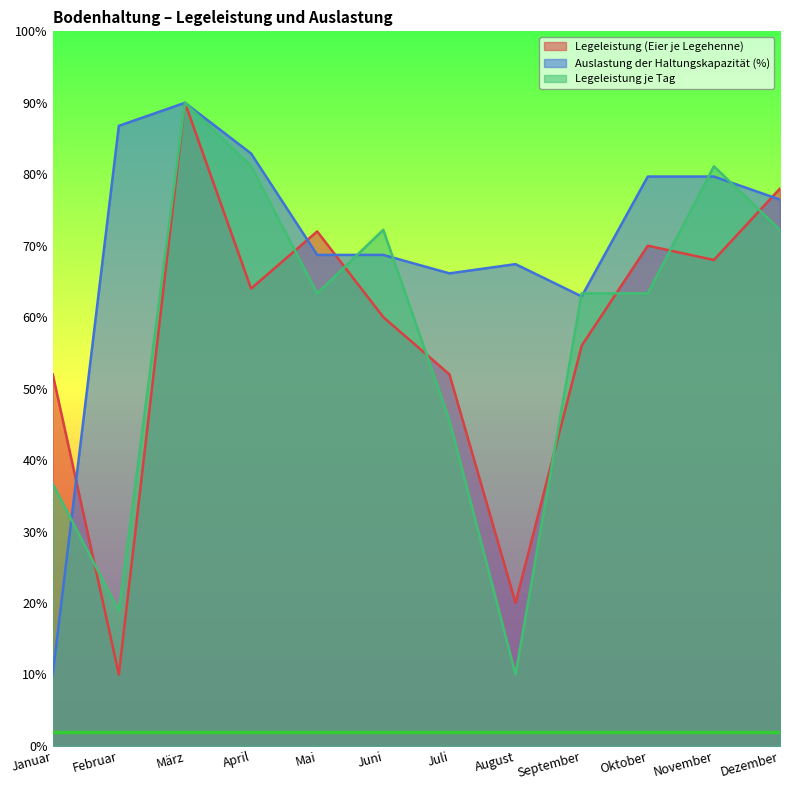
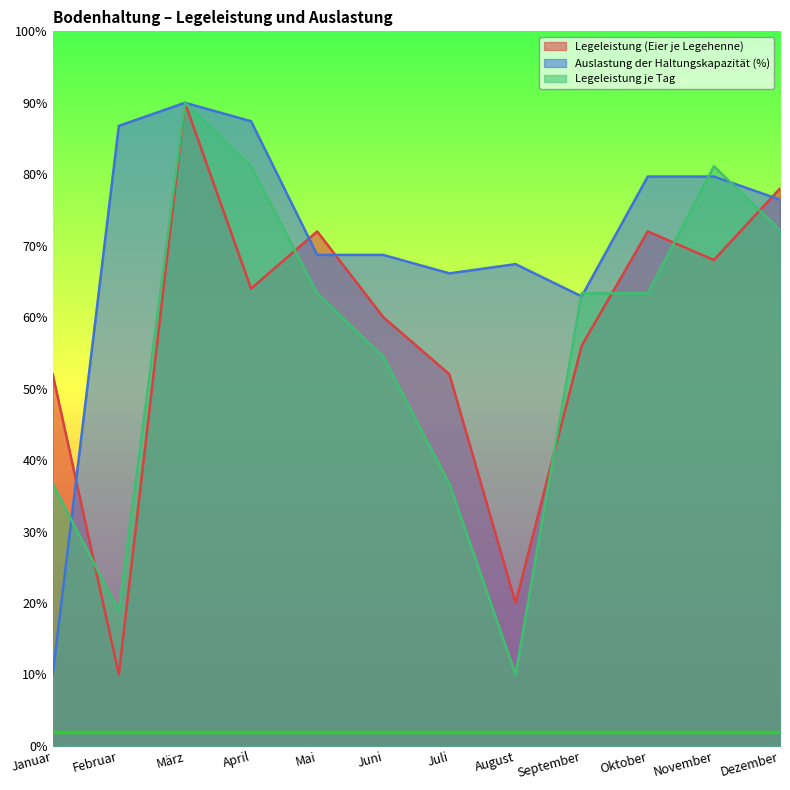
Auslastung der Haltungskapazität (%), April: 83% -> 87%
Legeleistung je Tag, Juni: 72% -> 54%
Legeleistung je Tag, Juli: 46% -> 37%
Legeleistung (Eier je Legehenne), Oktober: 70% -> 72%
